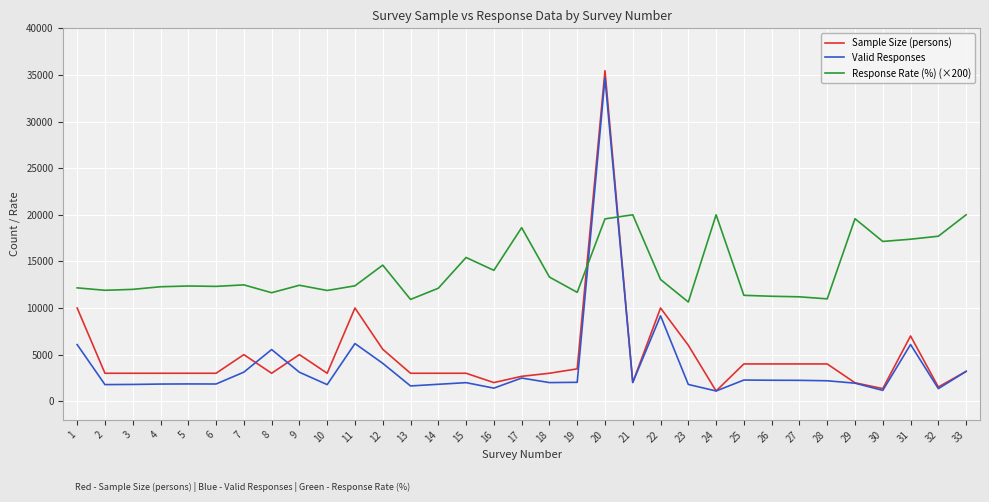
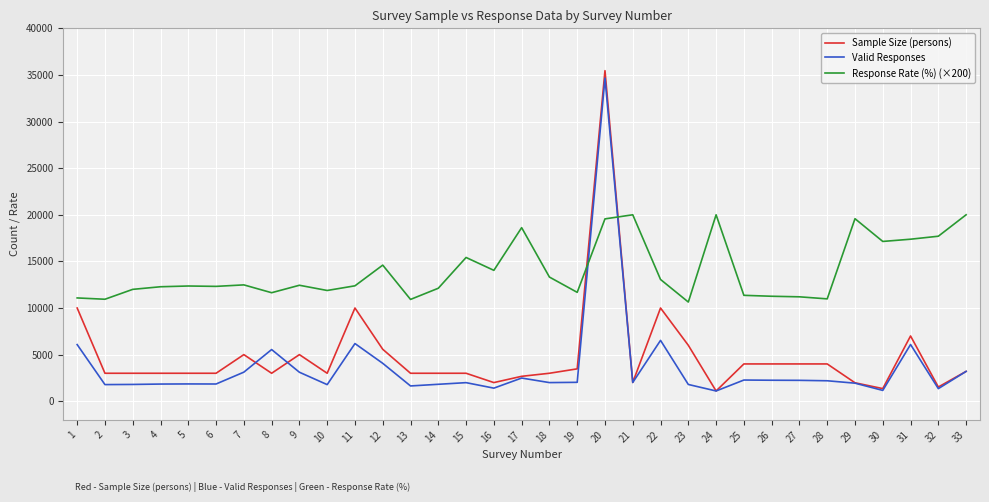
Response Rate (%) (×200), 1: 12000 -> 11000
Response Rate (%) (×200), 2: 12000 -> 11000
Valid Responses, 22: 9000 -> 7000
